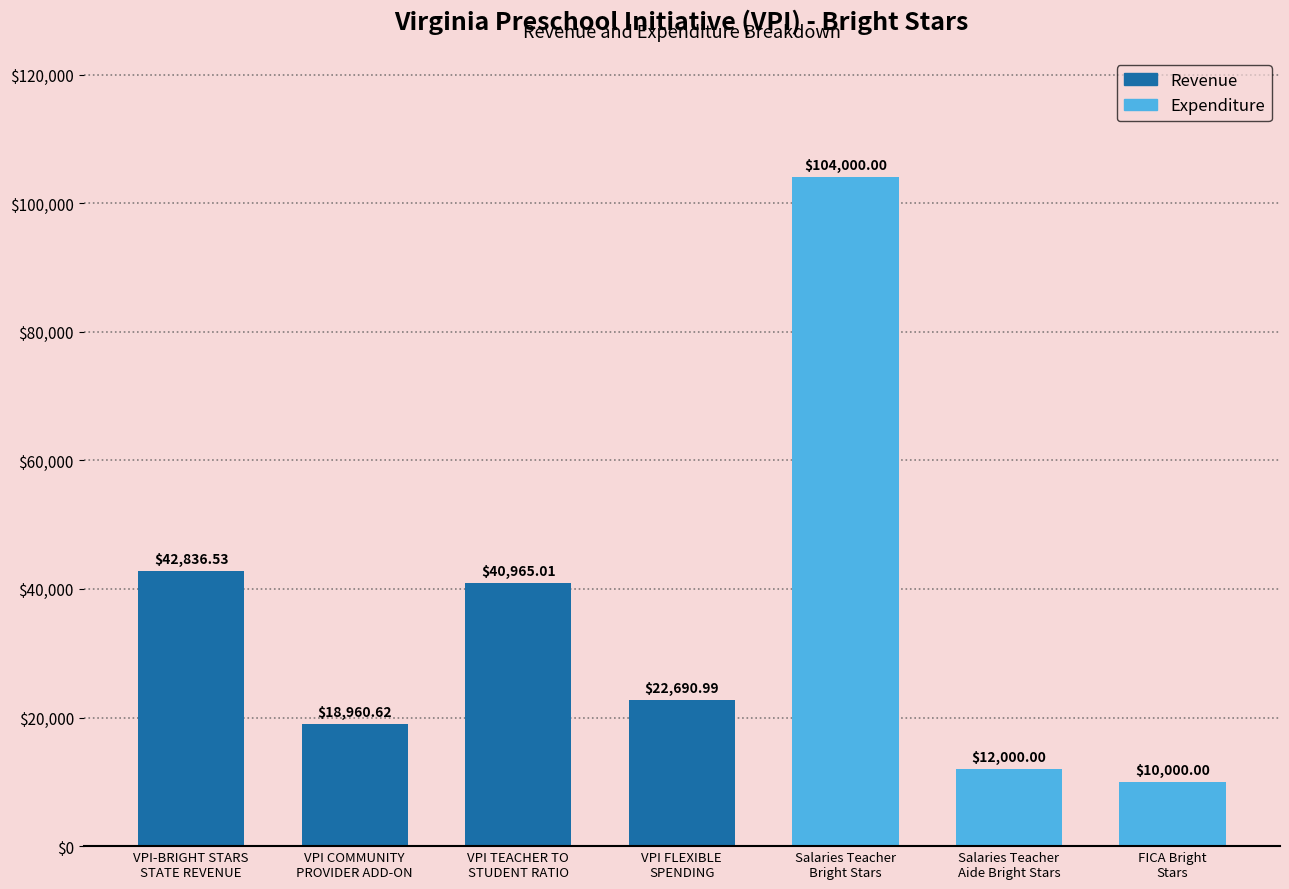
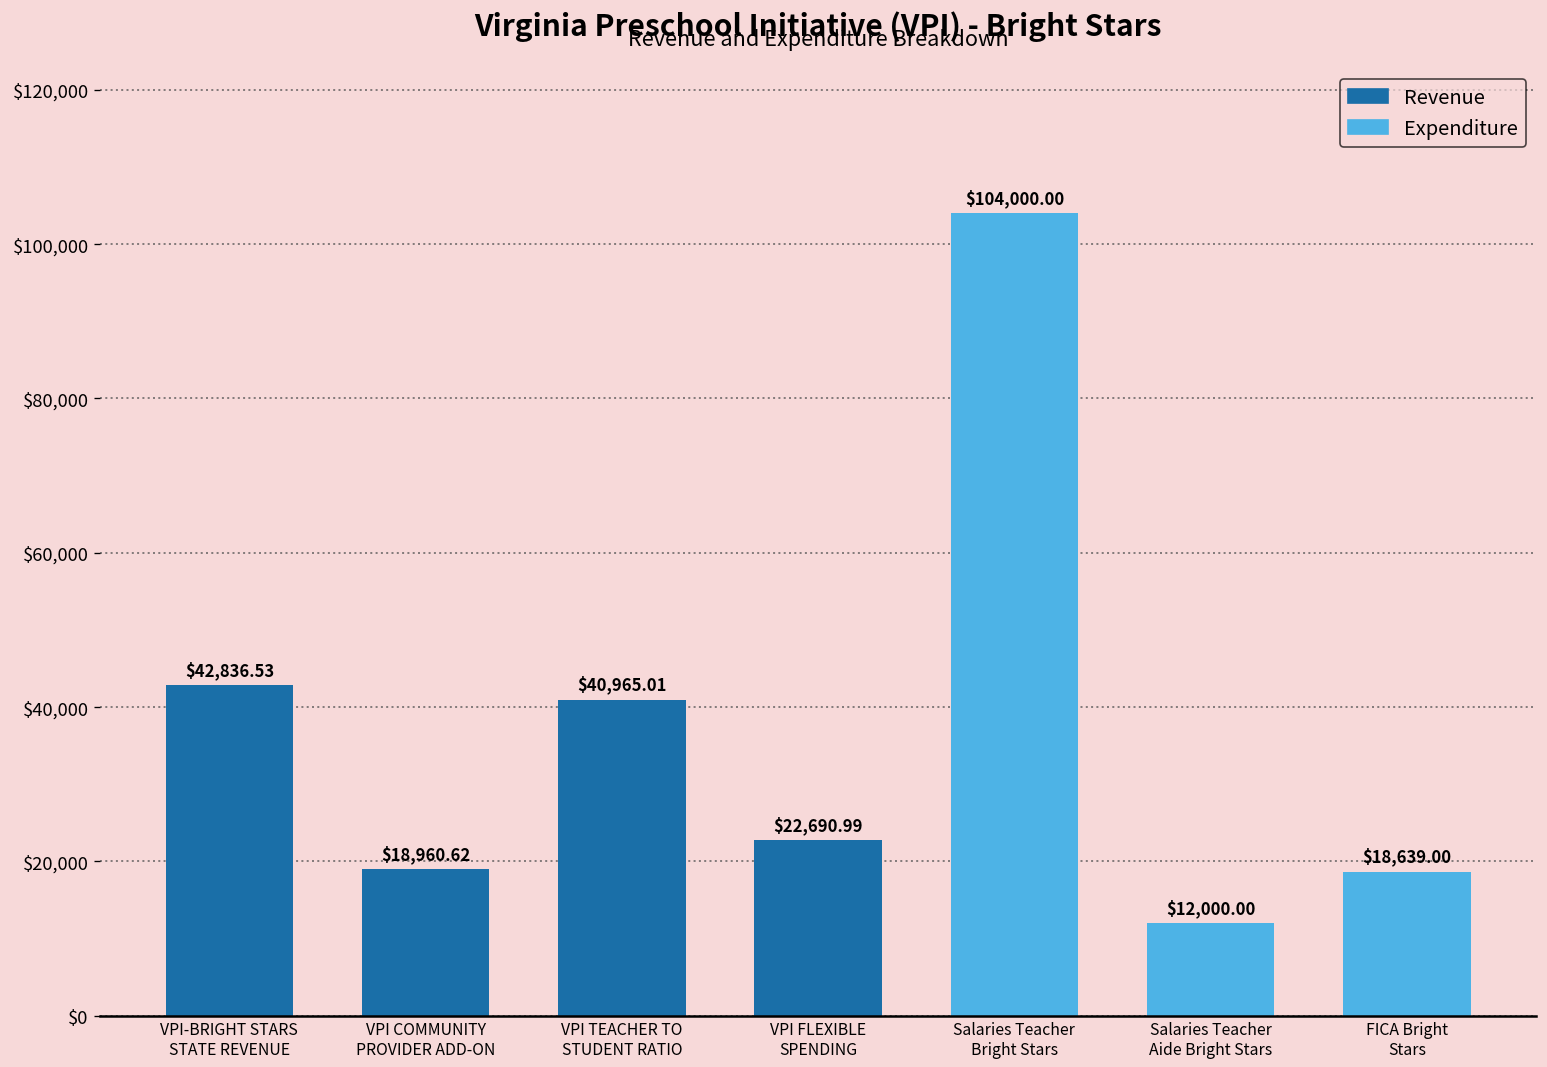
FICA Bright Stars: $10,000.00 -> $18,639.00
